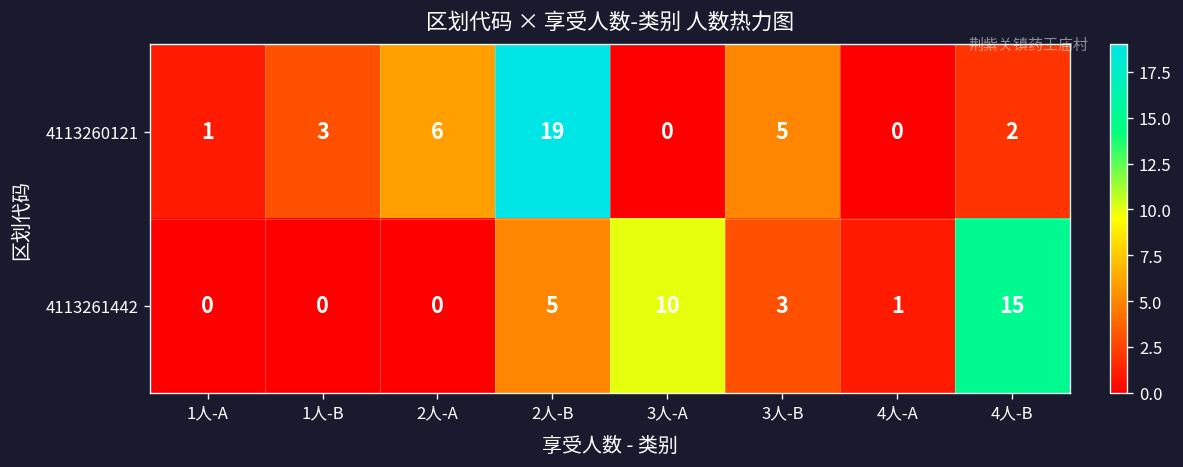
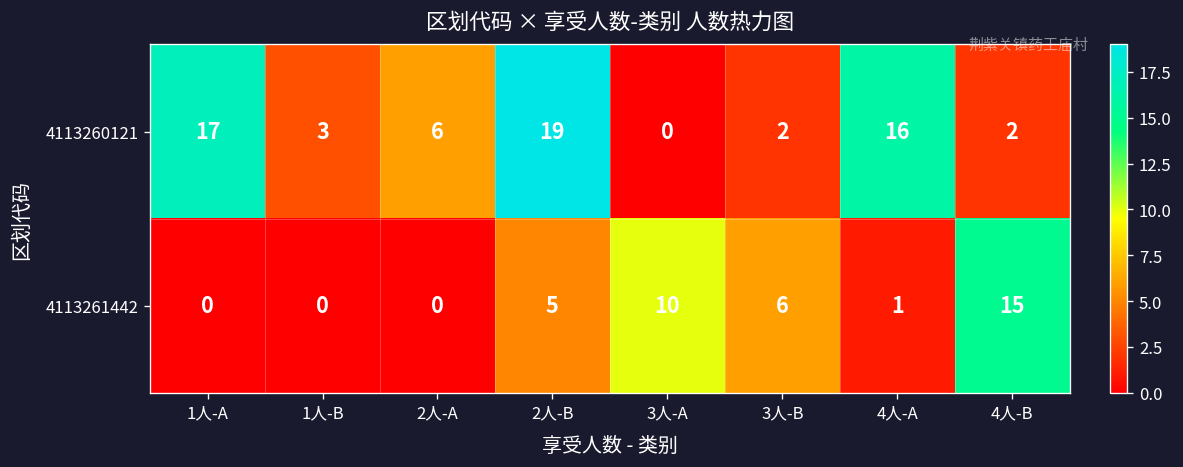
4113260121, 1人-A: 1 -> 17
4113260121, 3人-B: 5 -> 2
4113260121, 4人-A: 0 -> 16
4113261442, 3人-B: 3 -> 6
